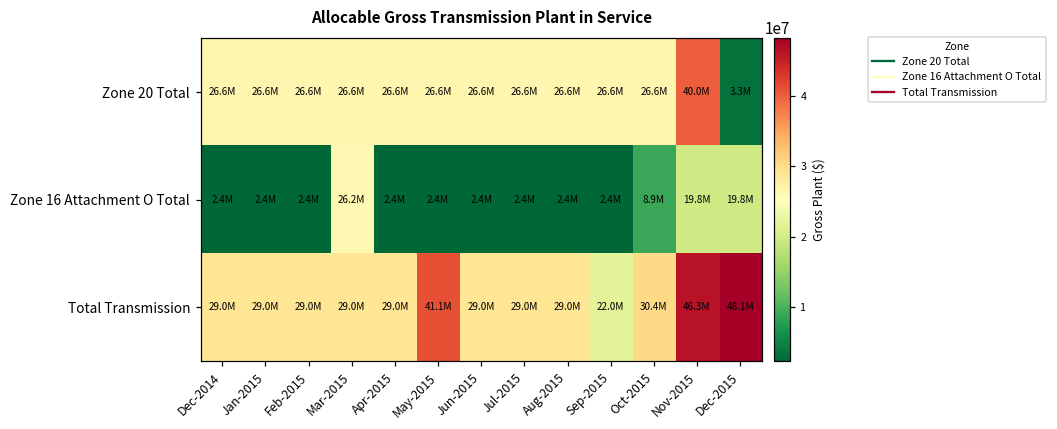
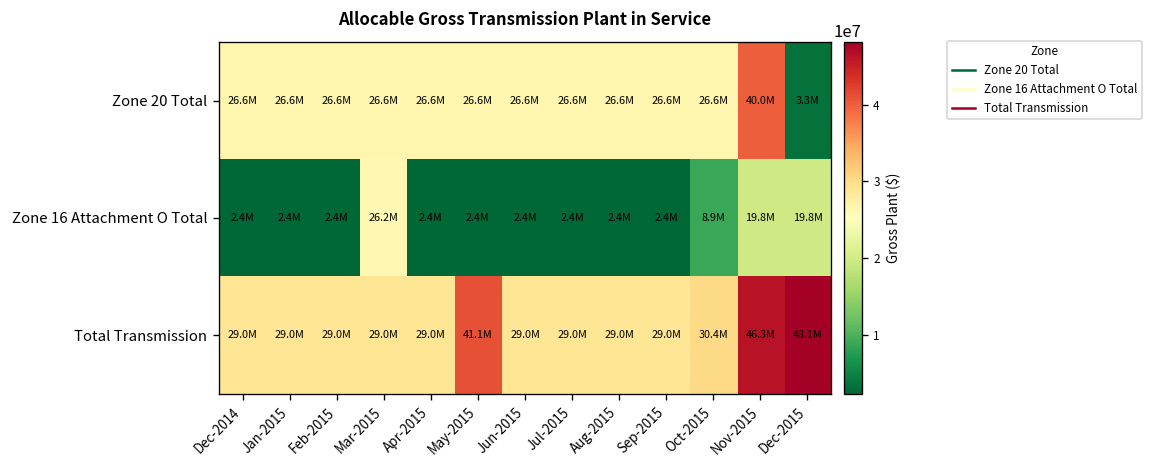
Total Transmission, Sep-2015: 22.0M -> 29.0M
